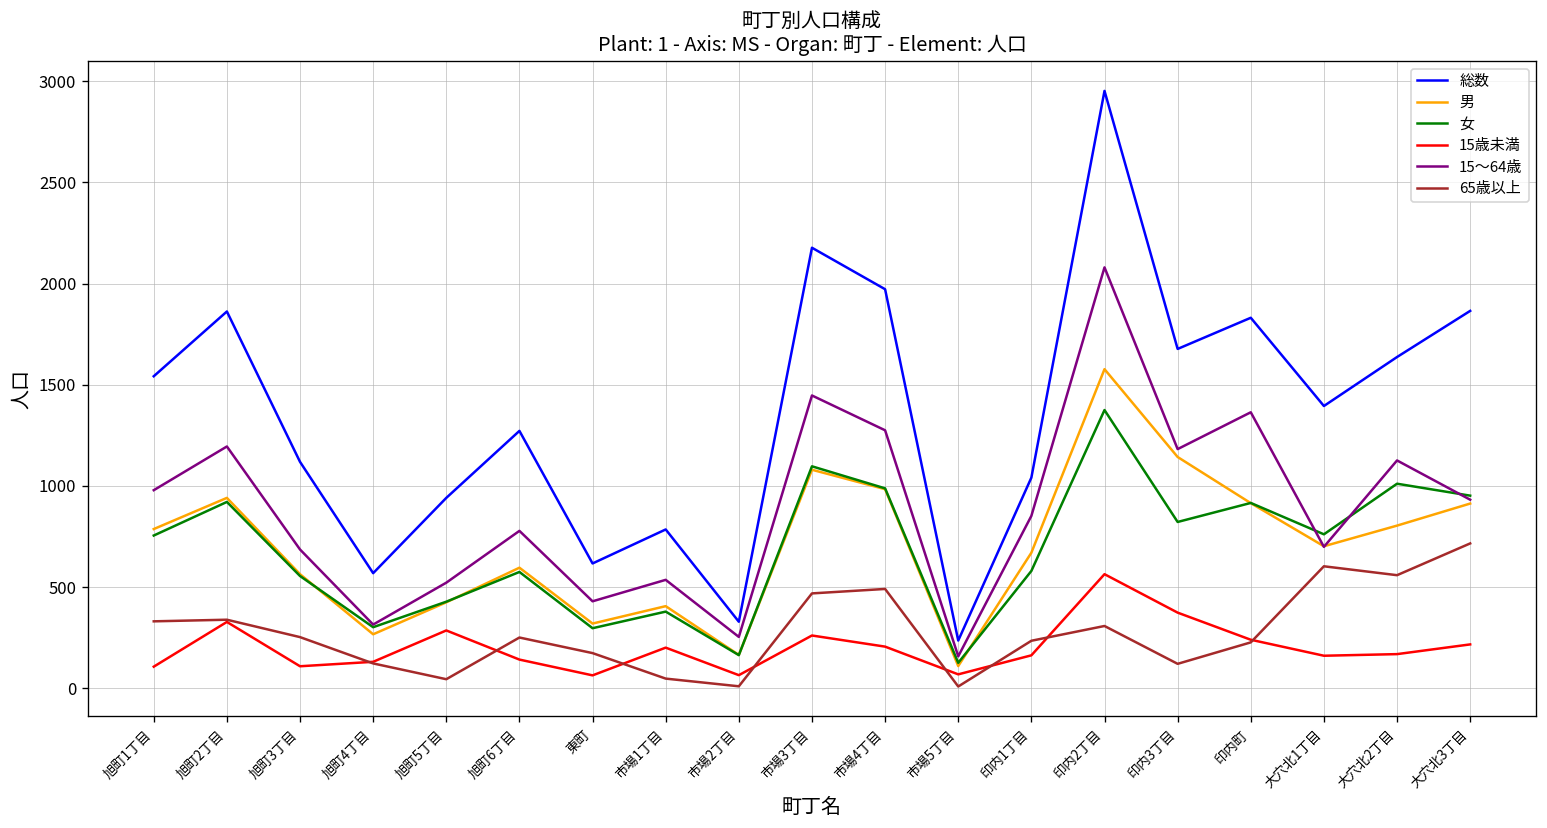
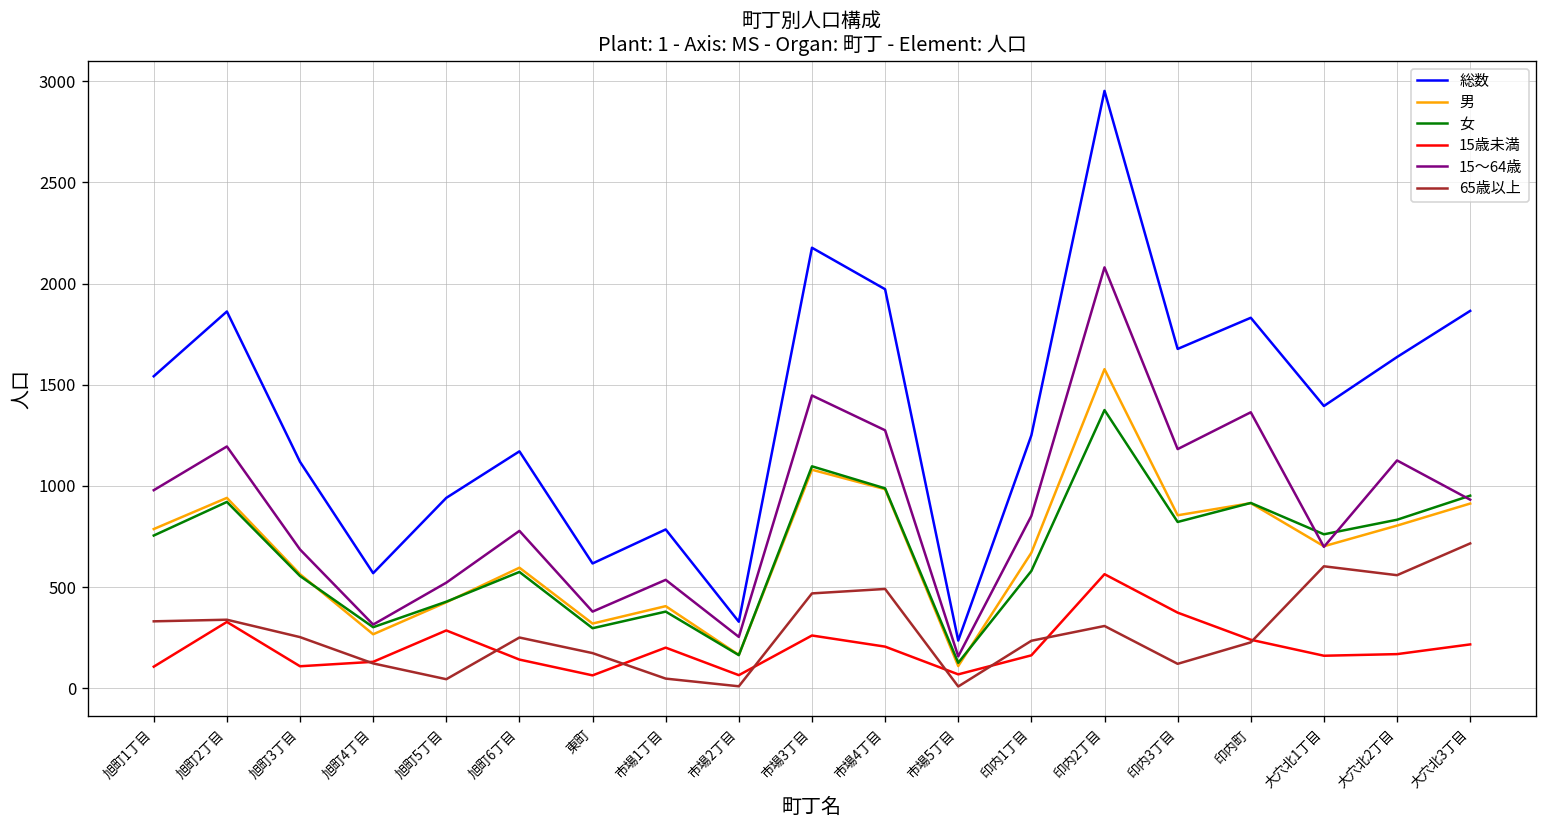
総数, 旭町6丁目: 1270 -> 1170
15～64歳, 東町: 430 -> 380
総数, 印内1丁目: 1040 -> 1250
男, 印内3丁目: 1140 -> 860
女, 大穴北2丁目: 1010 -> 830
